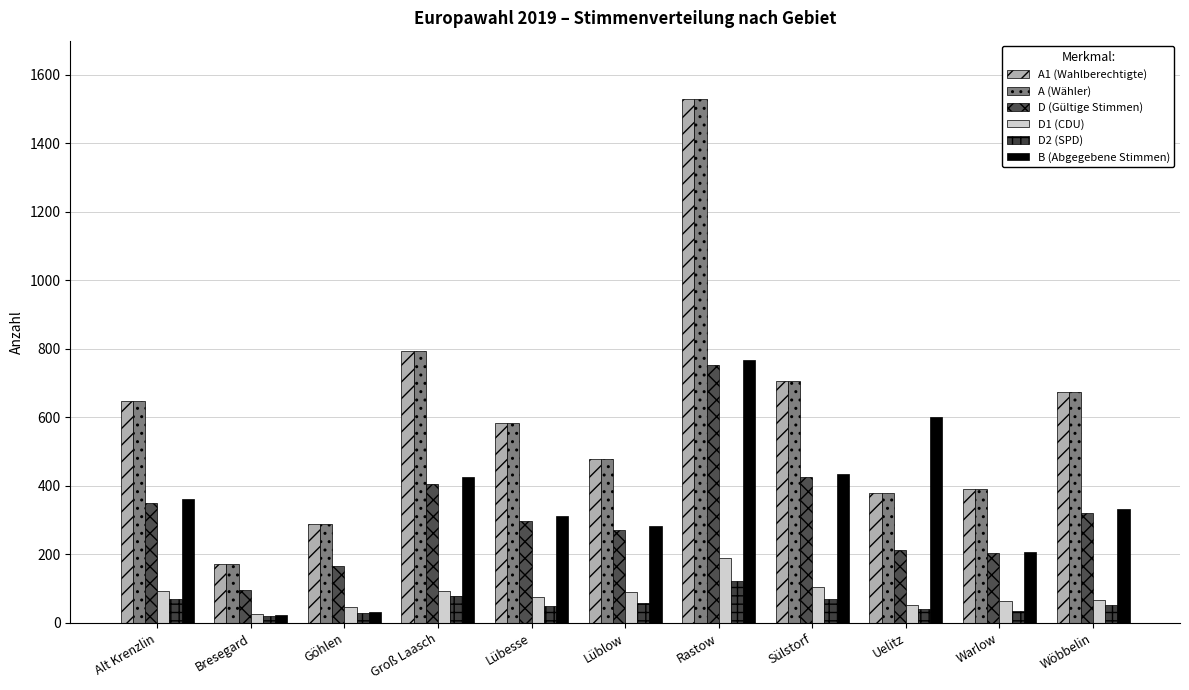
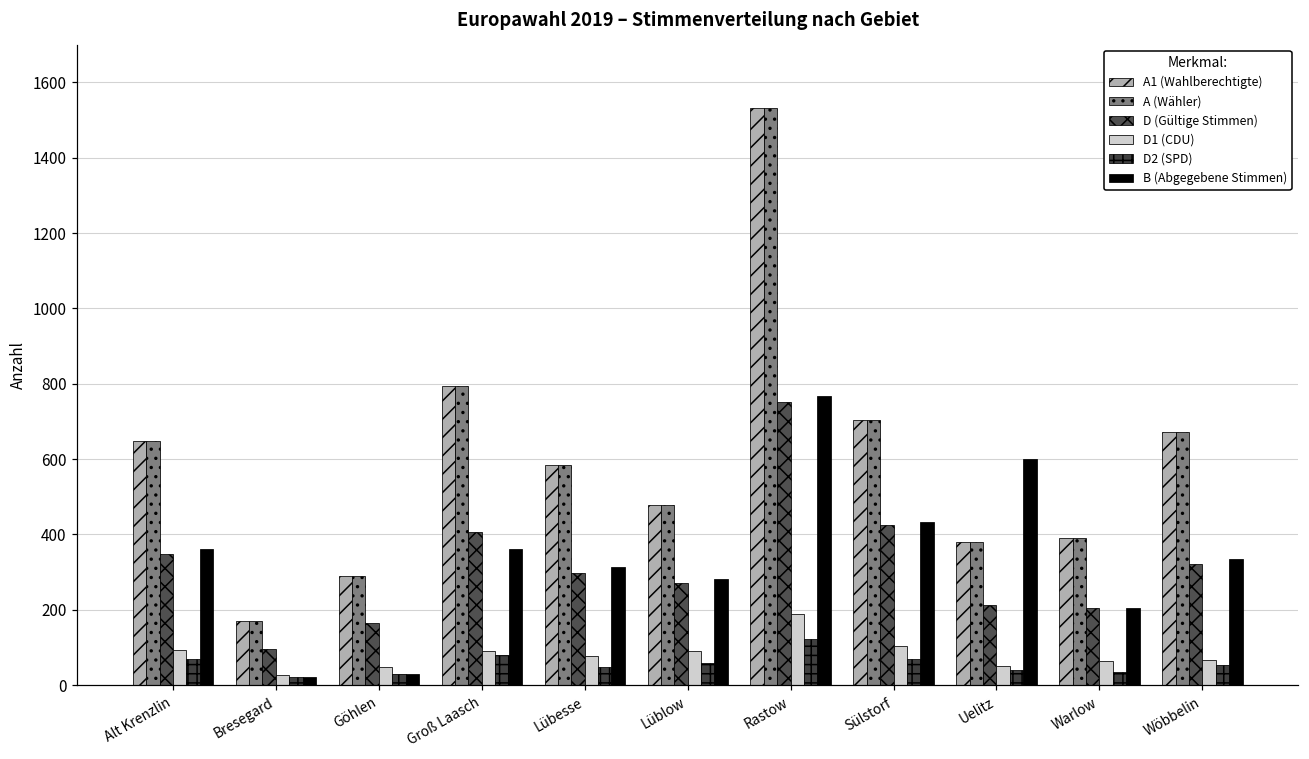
B (Abgegebene Stimmen), Groß Laasch: 430 -> 360
